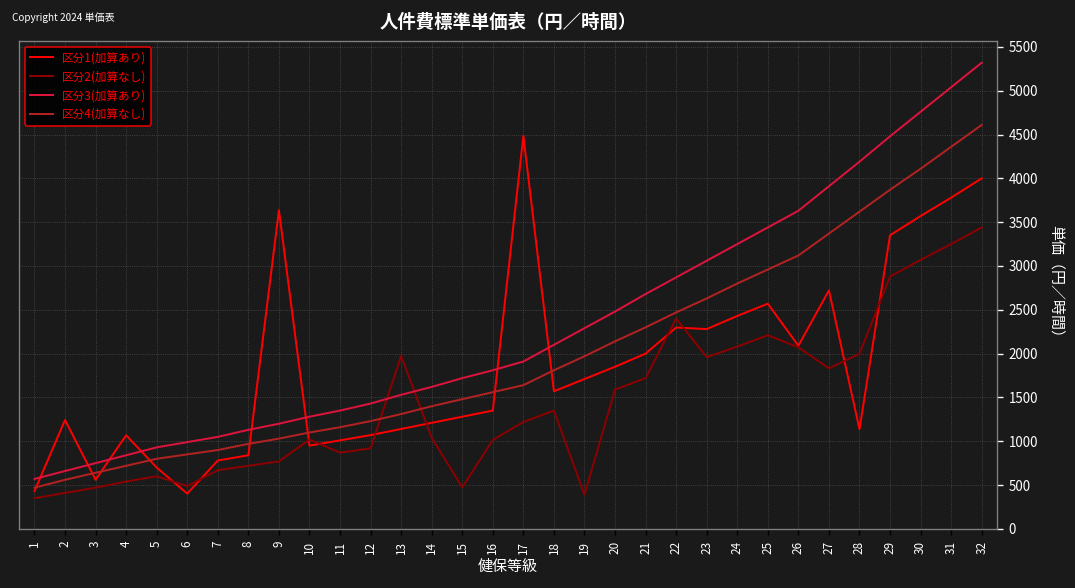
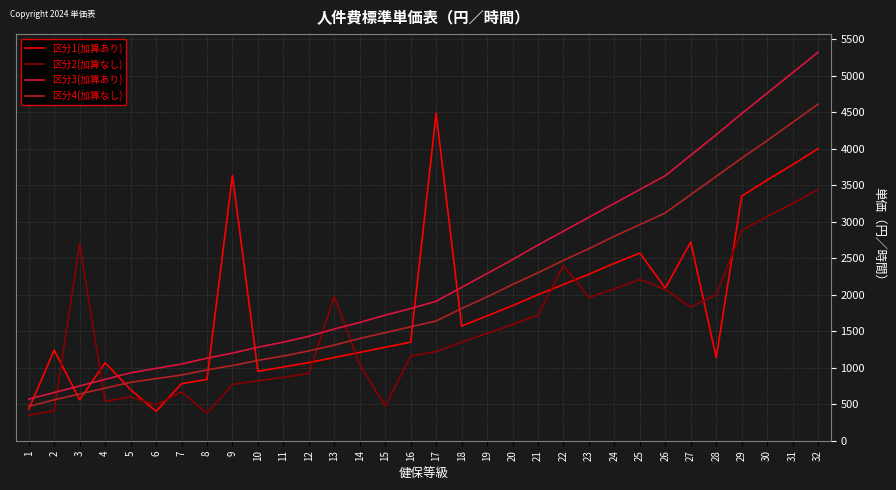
区分2(加算なし), 3: 500 -> 2700
区分2(加算なし), 8: 700 -> 400
区分2(加算なし), 10: 1000 -> 800
区分2(加算なし), 16: 1000 -> 1200
区分2(加算なし), 19: 400 -> 1500
区分1(加算あり), 22: 2300 -> 2100
